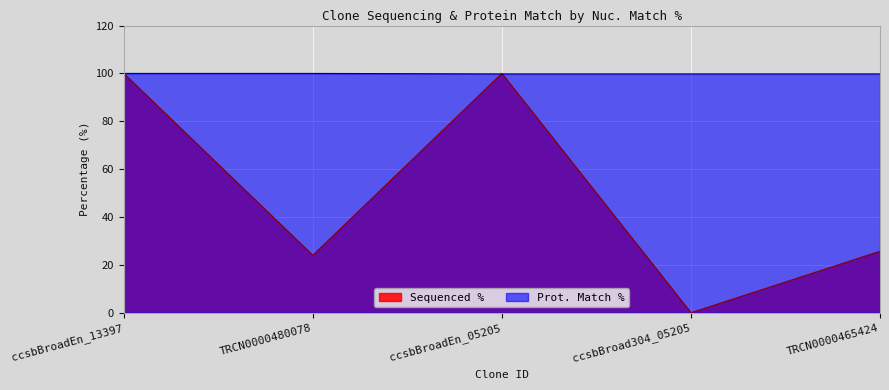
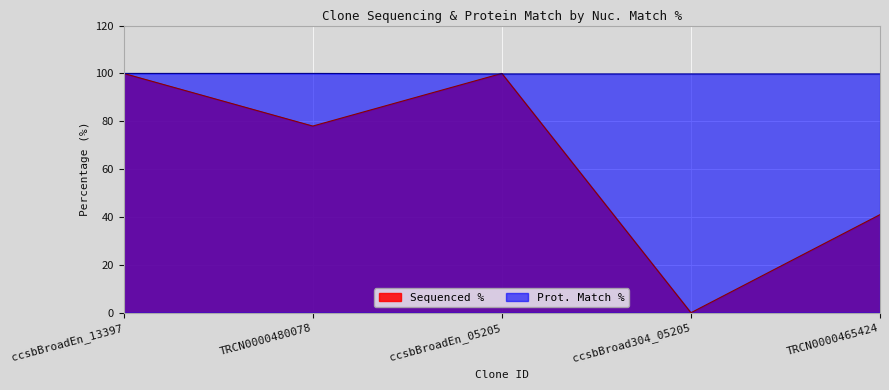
Sequenced %, TRCN0000480078: 24 -> 78
Sequenced %, TRCN0000465424: 26 -> 41
